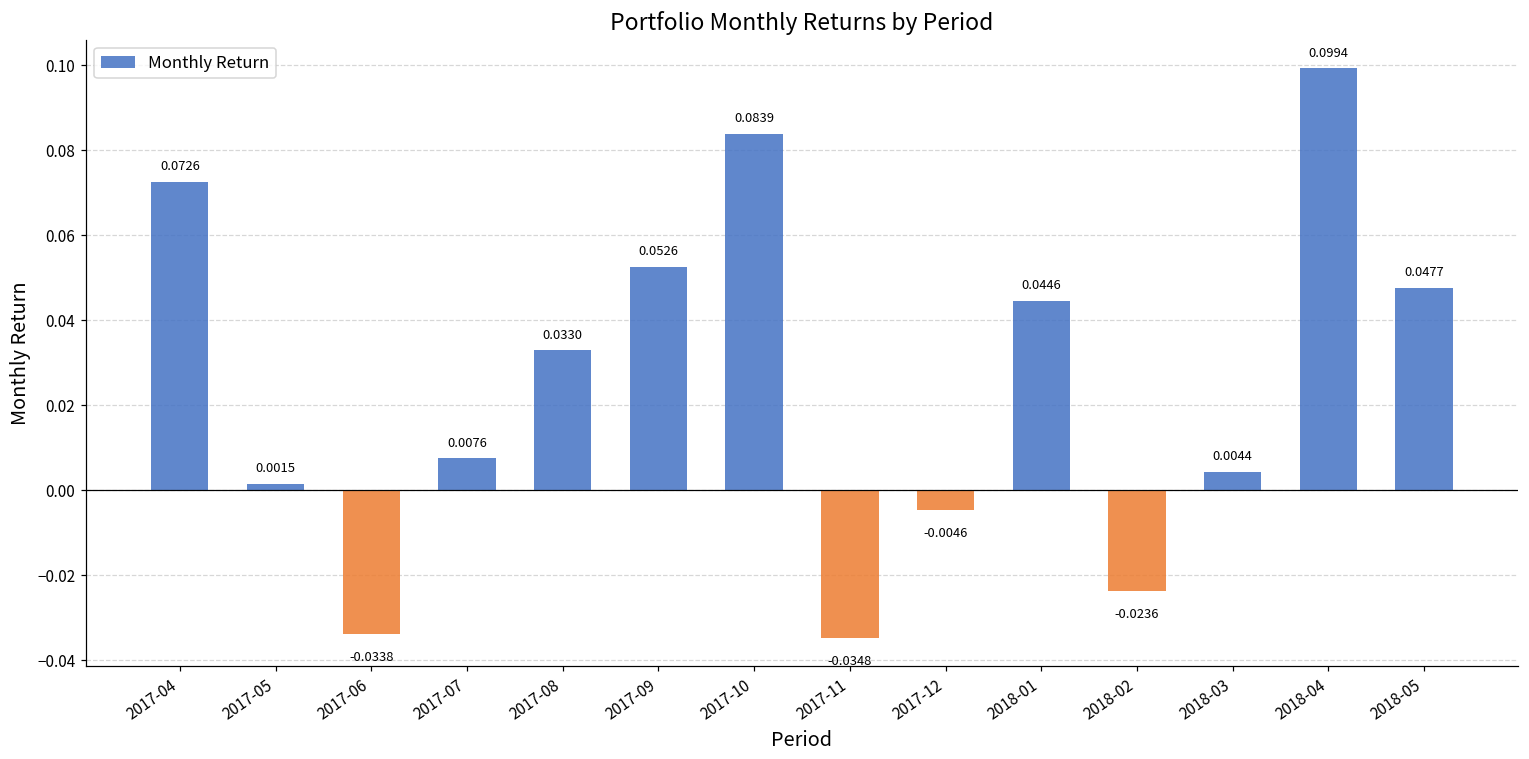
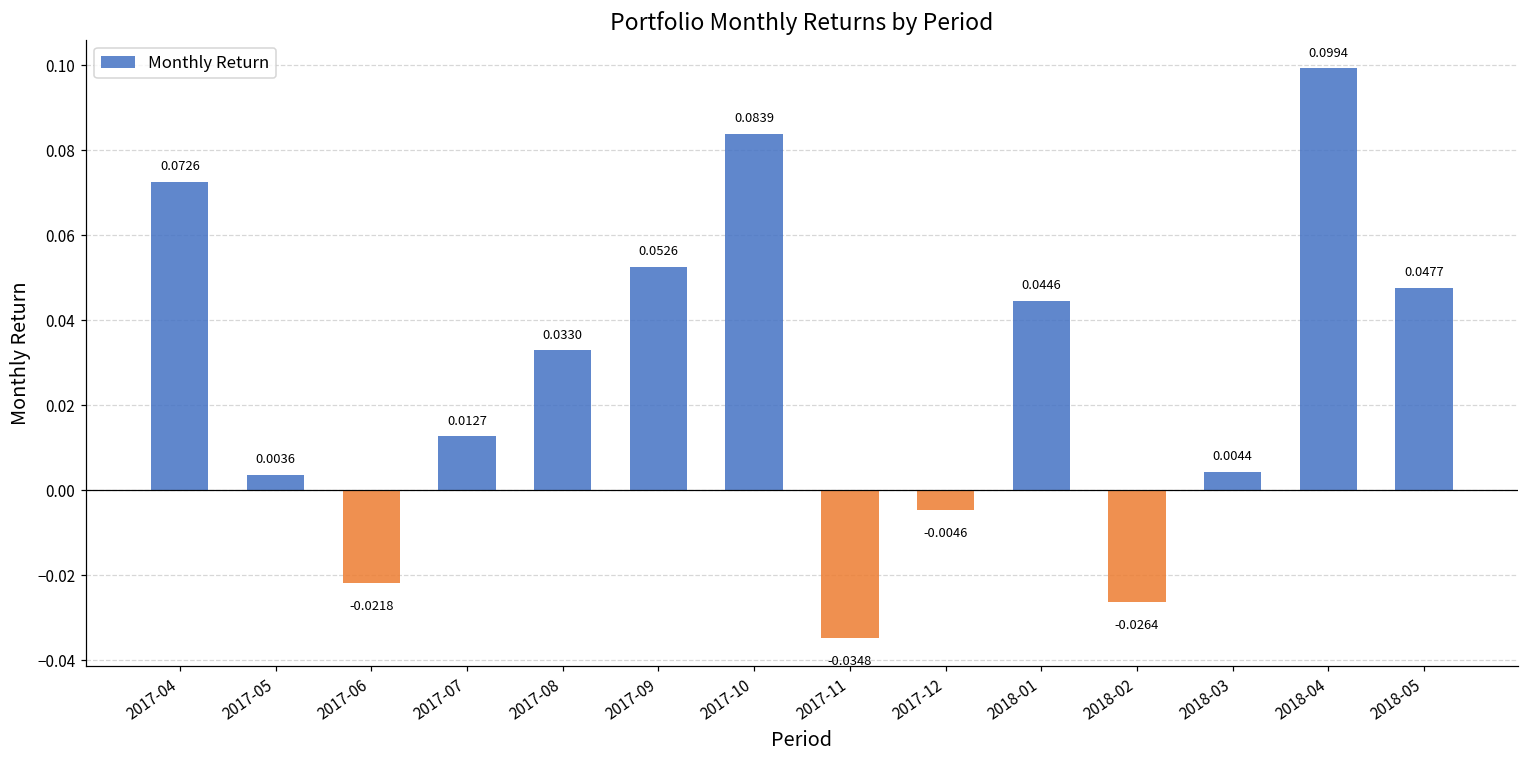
2017-05: 0.0015 -> 0.0036
2017-06: -0.0338 -> -0.0218
2017-07: 0.0076 -> 0.0127
2018-02: -0.0236 -> -0.0264
